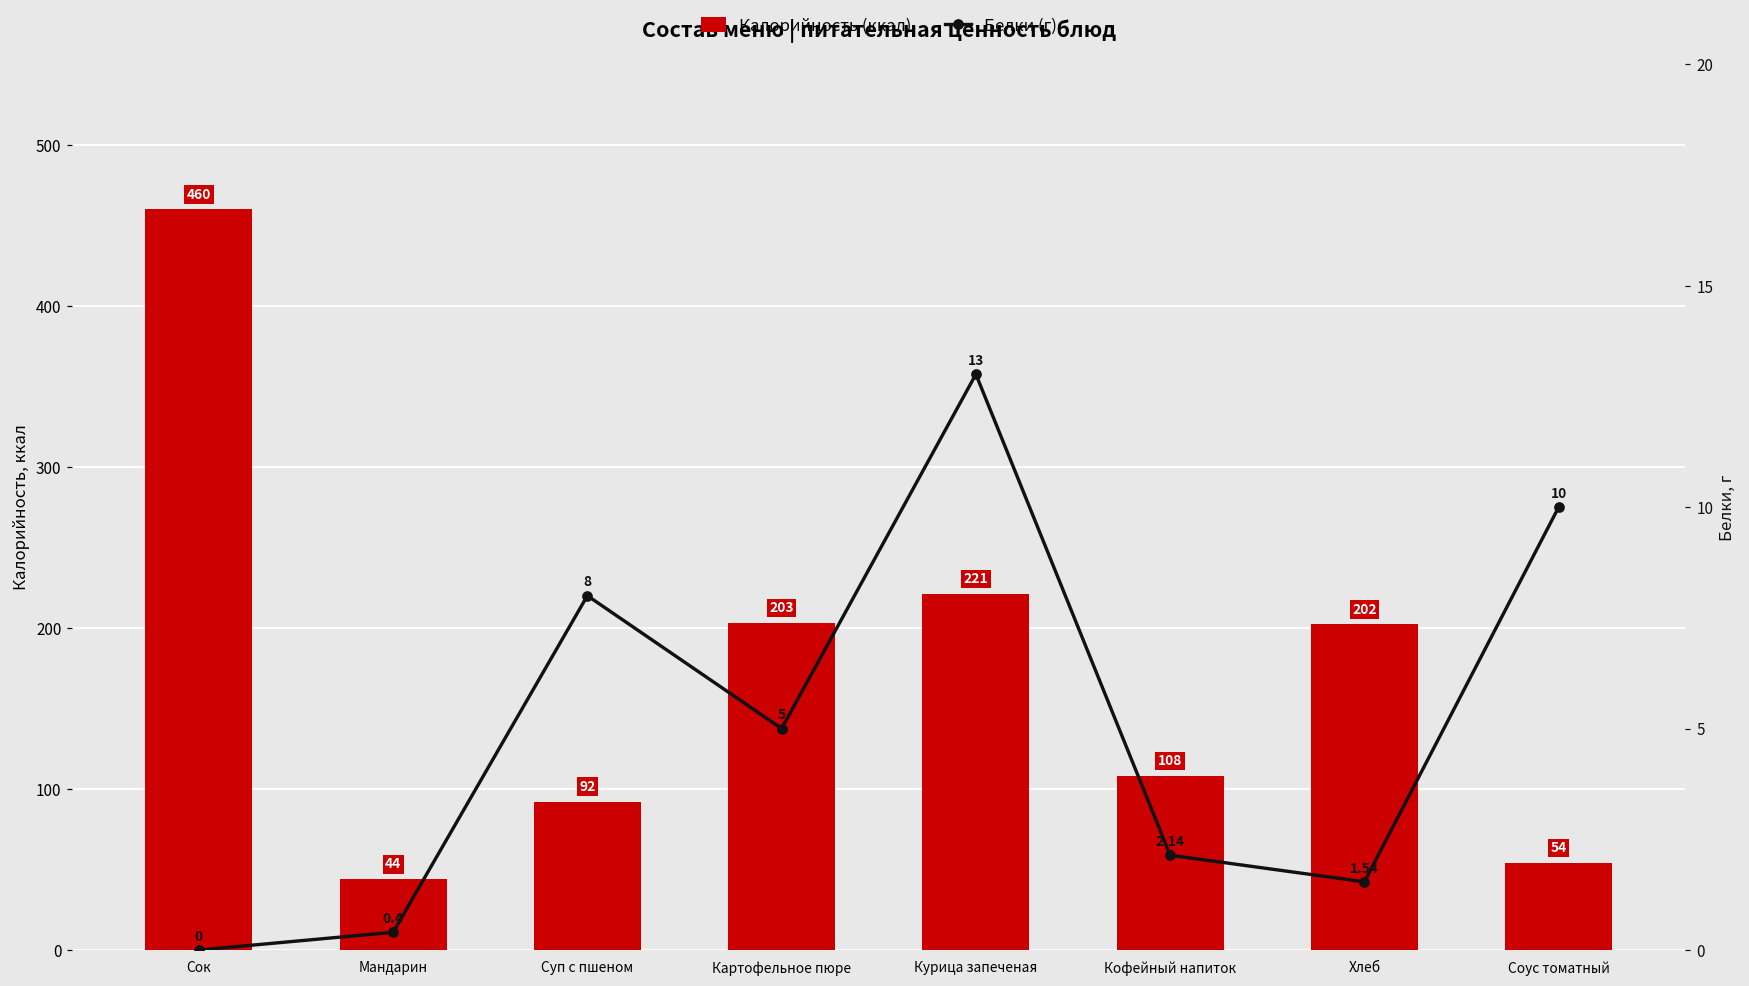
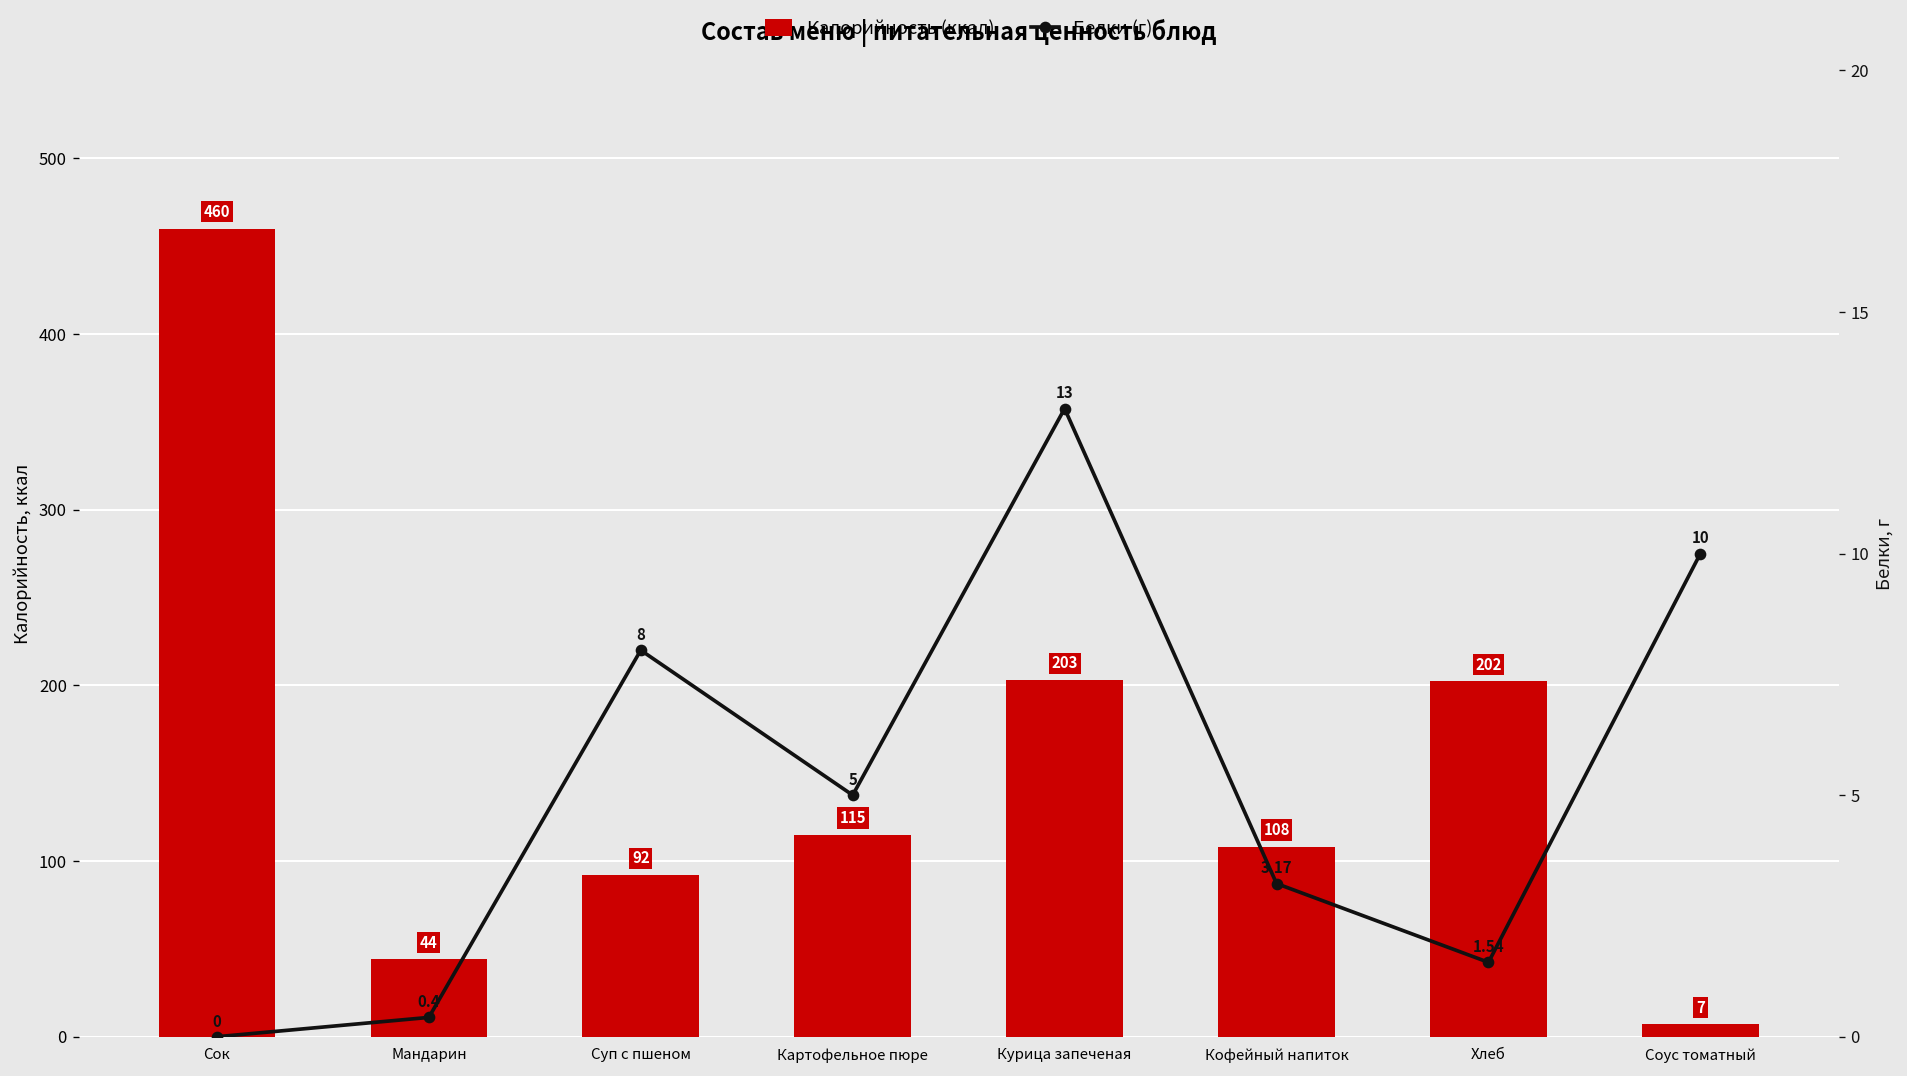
Калорийность (ккал), Картофельное пюре: 203 -> 115
Калорийность (ккал), Курица запеченая: 221 -> 203
Калорийность (ккал), Соус томатный: 54 -> 7
Белки (г), Кофейный напиток: 2.14 -> 3.17
